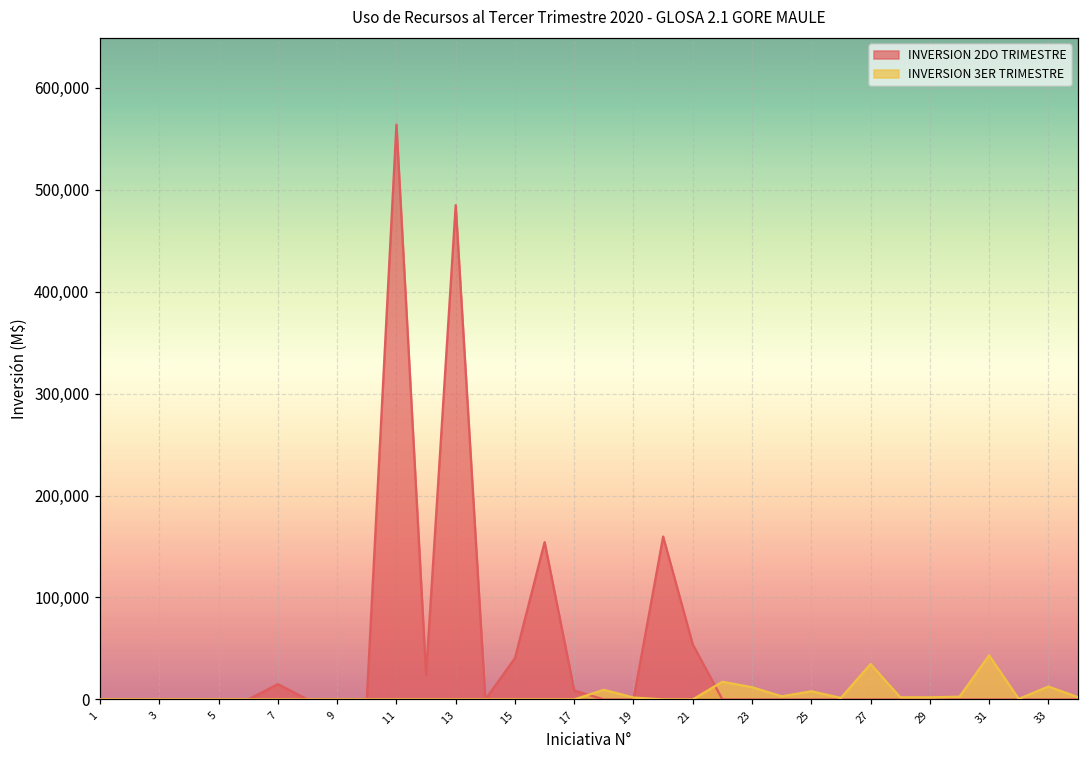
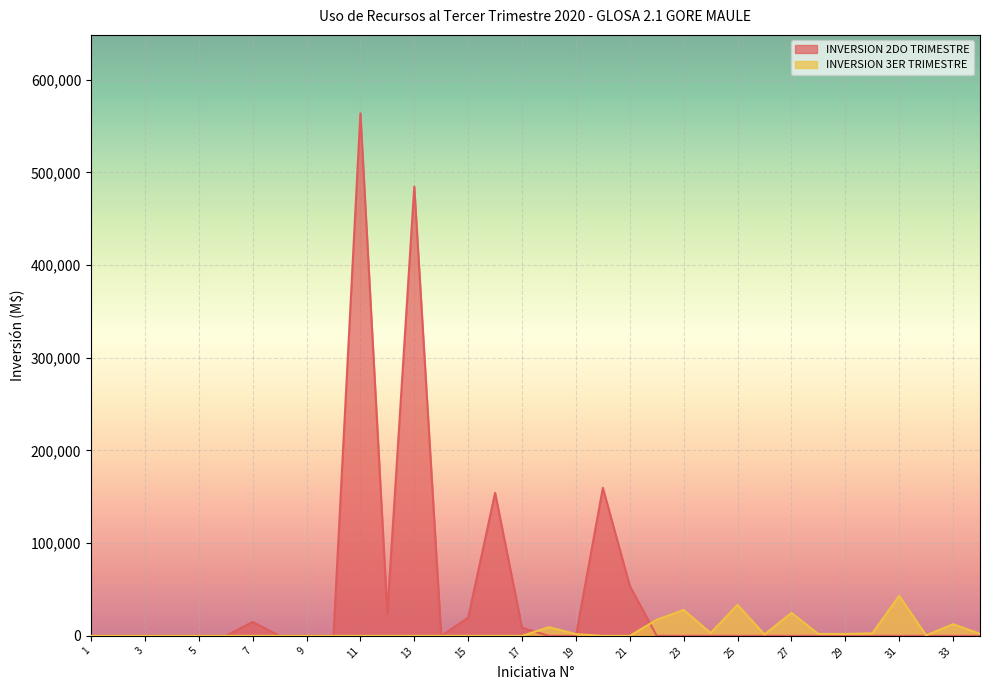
INVERSION 2DO TRIMESTRE, 15: 40,000 -> 20,000
INVERSION 3ER TRIMESTRE, 23: 10,000 -> 30,000
INVERSION 3ER TRIMESTRE, 25: 10,000 -> 30,000
INVERSION 3ER TRIMESTRE, 27: 30,000 -> 20,000
